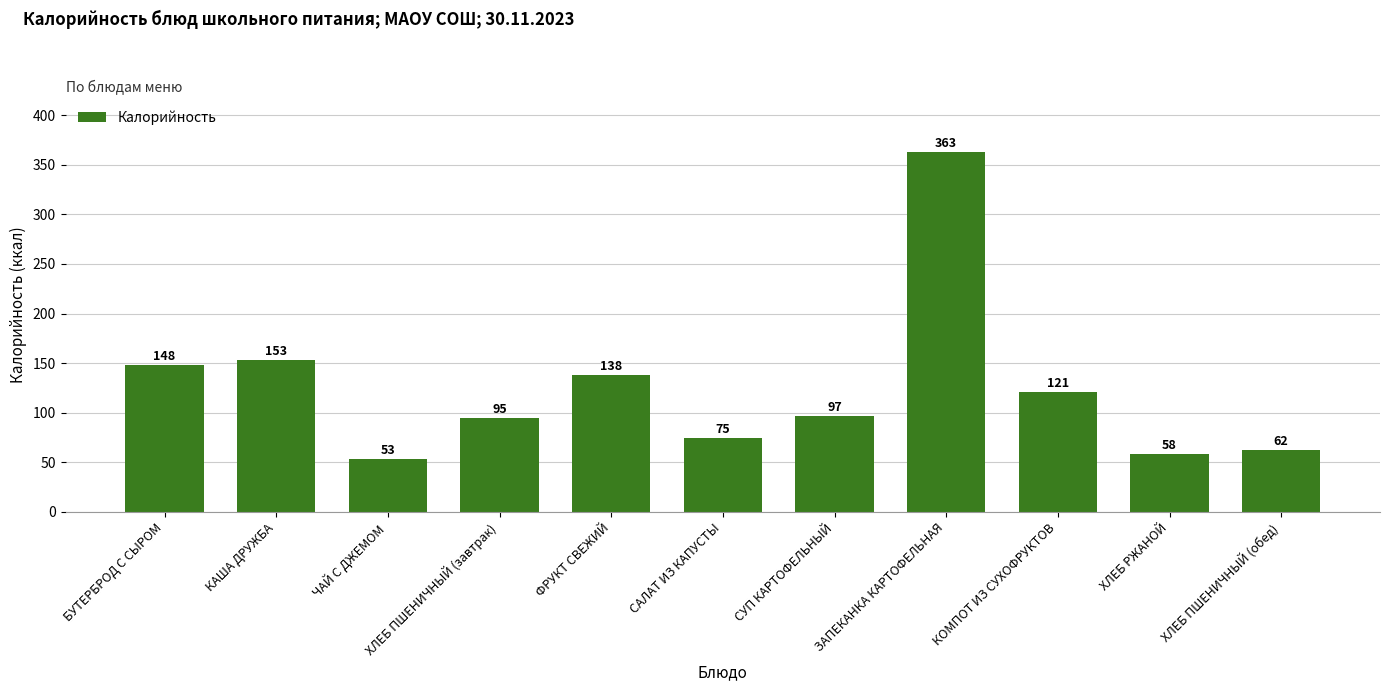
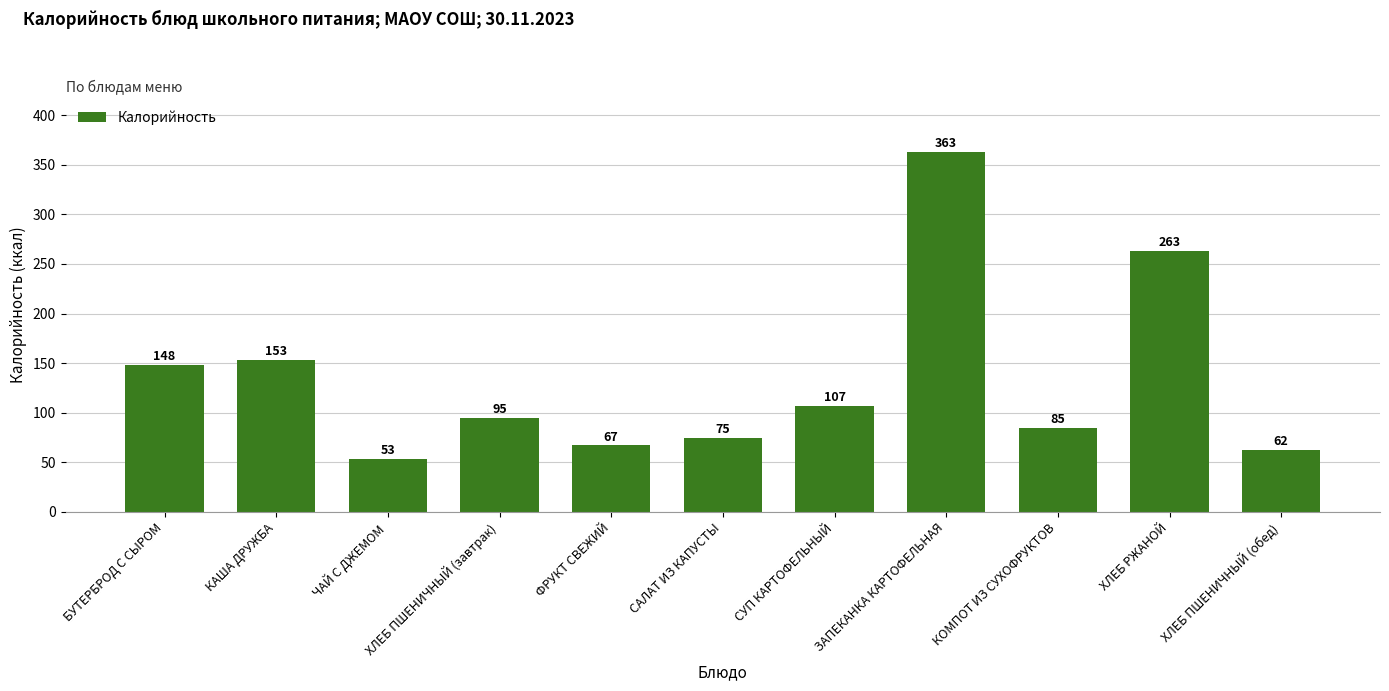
ФРУКТ СВЕЖИЙ: 138 -> 67
СУП КАРТОФЕЛЬНЫЙ: 97 -> 107
КОМПОТ ИЗ СУХОФРУКТОВ: 121 -> 85
ХЛЕБ РЖАНОЙ: 58 -> 263
